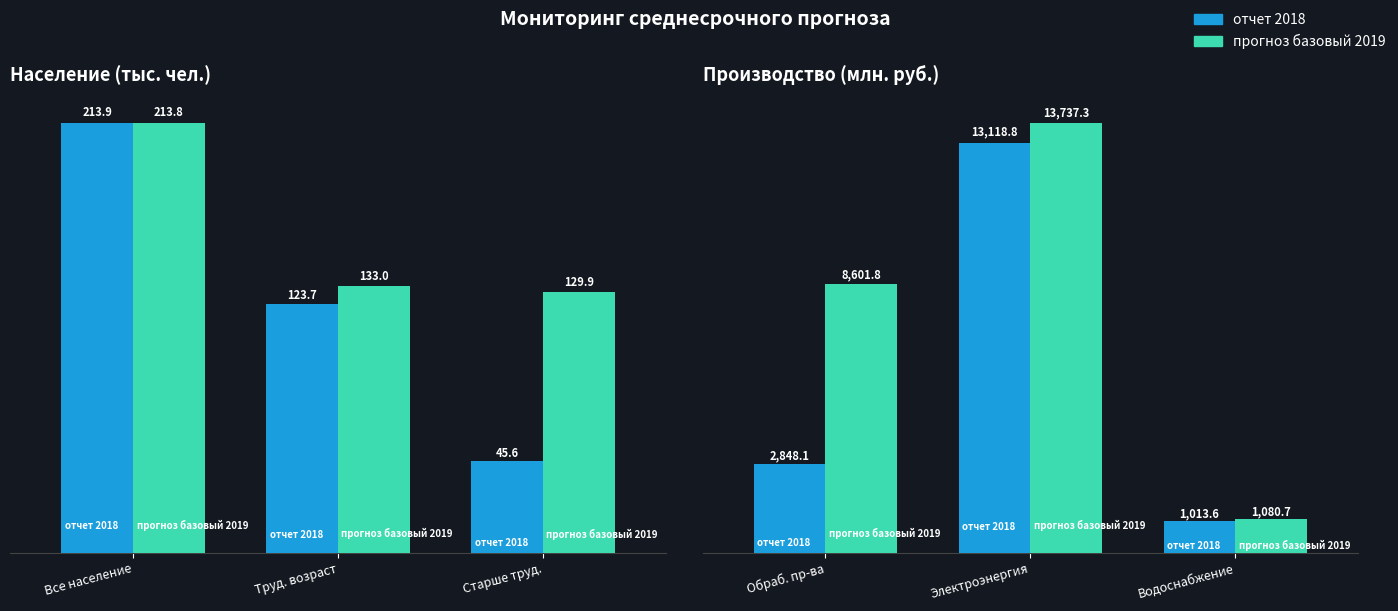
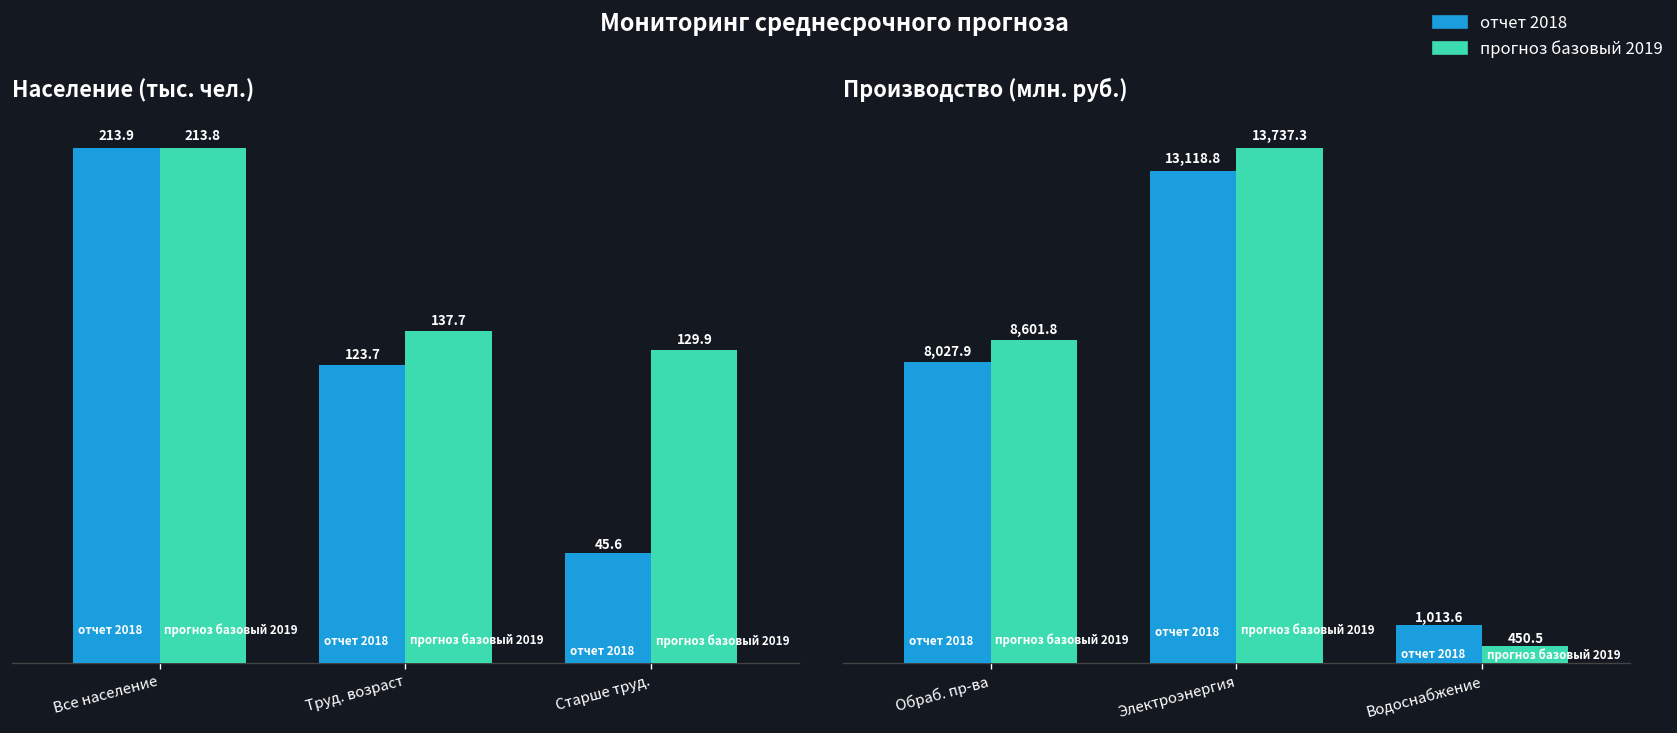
Население (тыс. чел.), прогноз базовый 2019, Труд. возраст: 133.0 -> 137.7
Производство (млн. руб.), отчет 2018, Обраб. пр-ва: 2,848.1 -> 8,027.9
Производство (млн. руб.), прогноз базовый 2019, Водоснабжение: 1,080.7 -> 450.5
